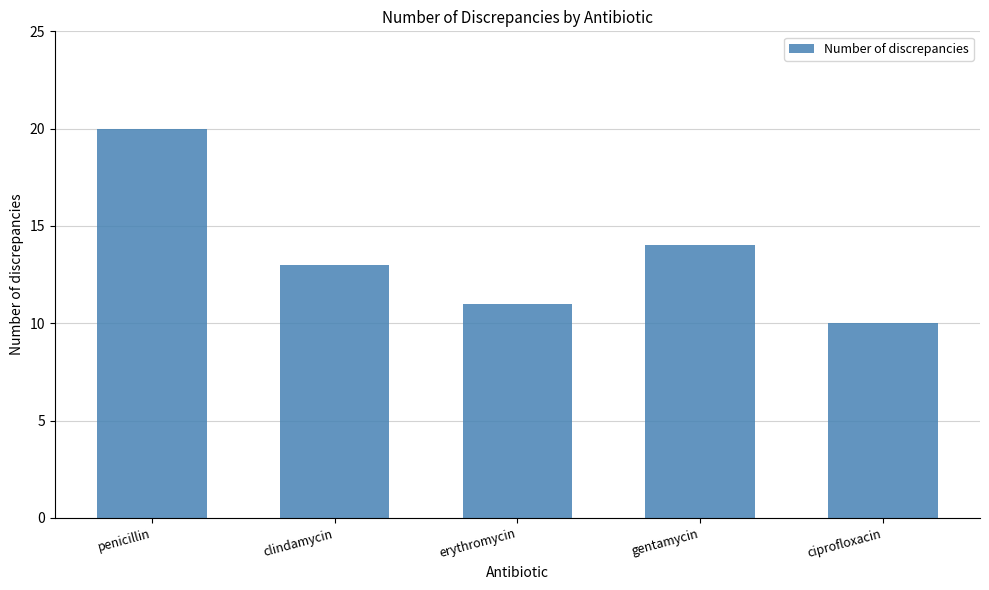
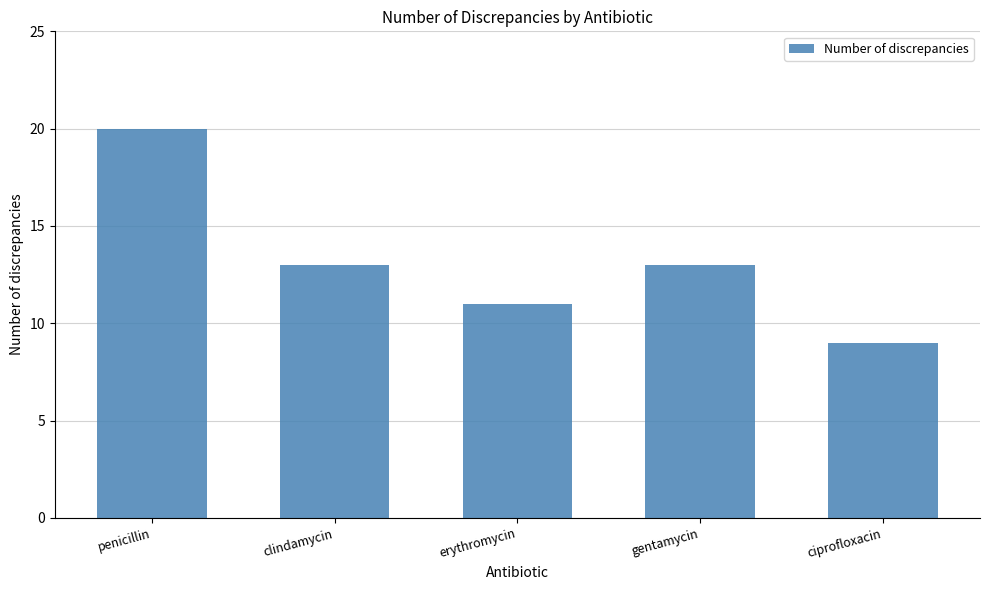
gentamycin: 14 -> 13
ciprofloxacin: 10 -> 9
